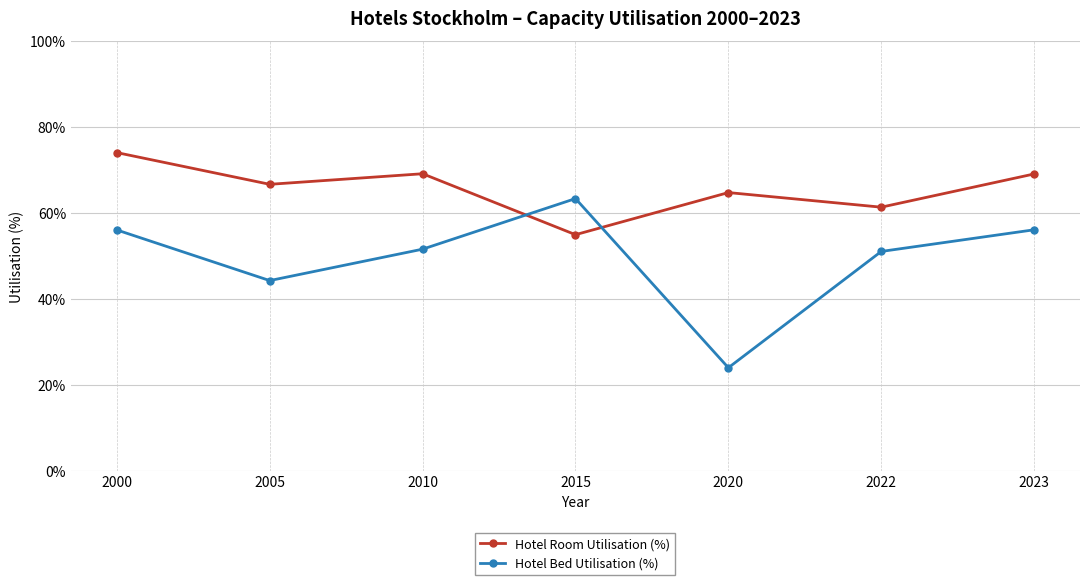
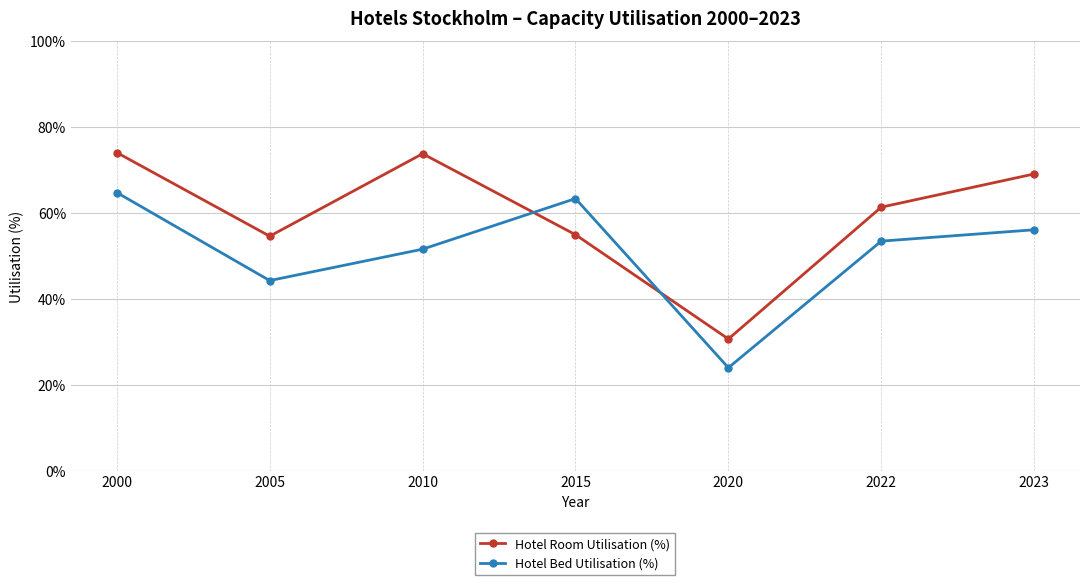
Hotel Bed Utilisation (%), 2000: 56% -> 65%
Hotel Room Utilisation (%), 2005: 67% -> 55%
Hotel Room Utilisation (%), 2010: 69% -> 74%
Hotel Room Utilisation (%), 2020: 65% -> 31%
Hotel Bed Utilisation (%), 2022: 51% -> 53%
